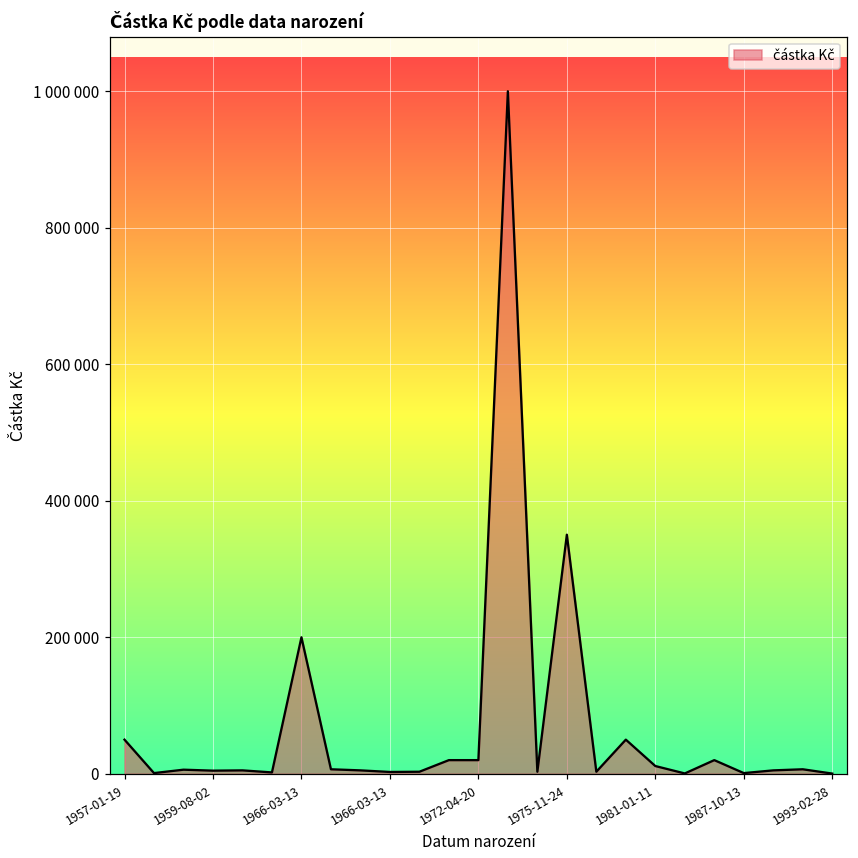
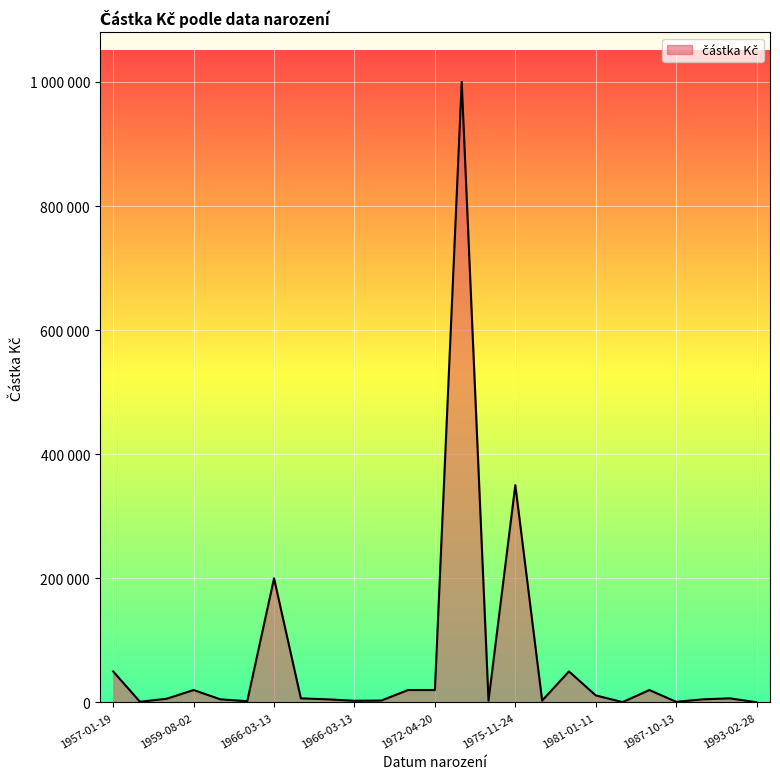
1959-08-02: 0 -> 20000
